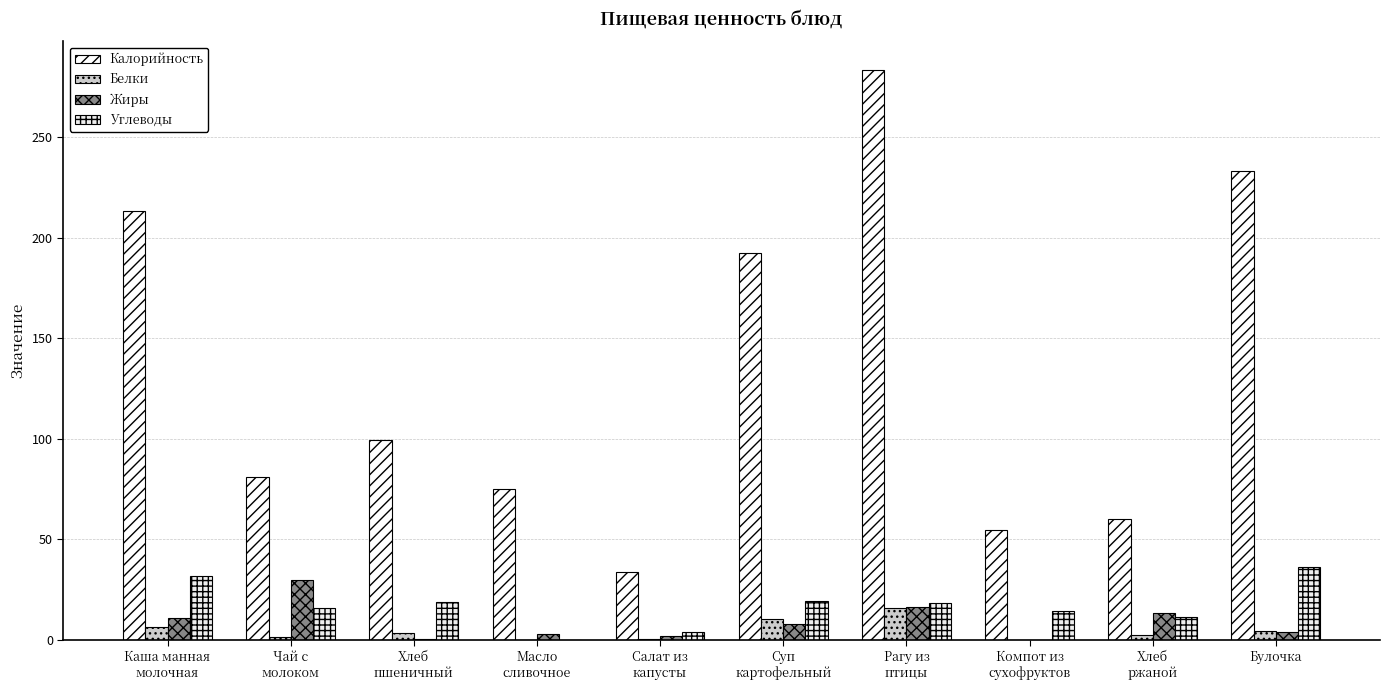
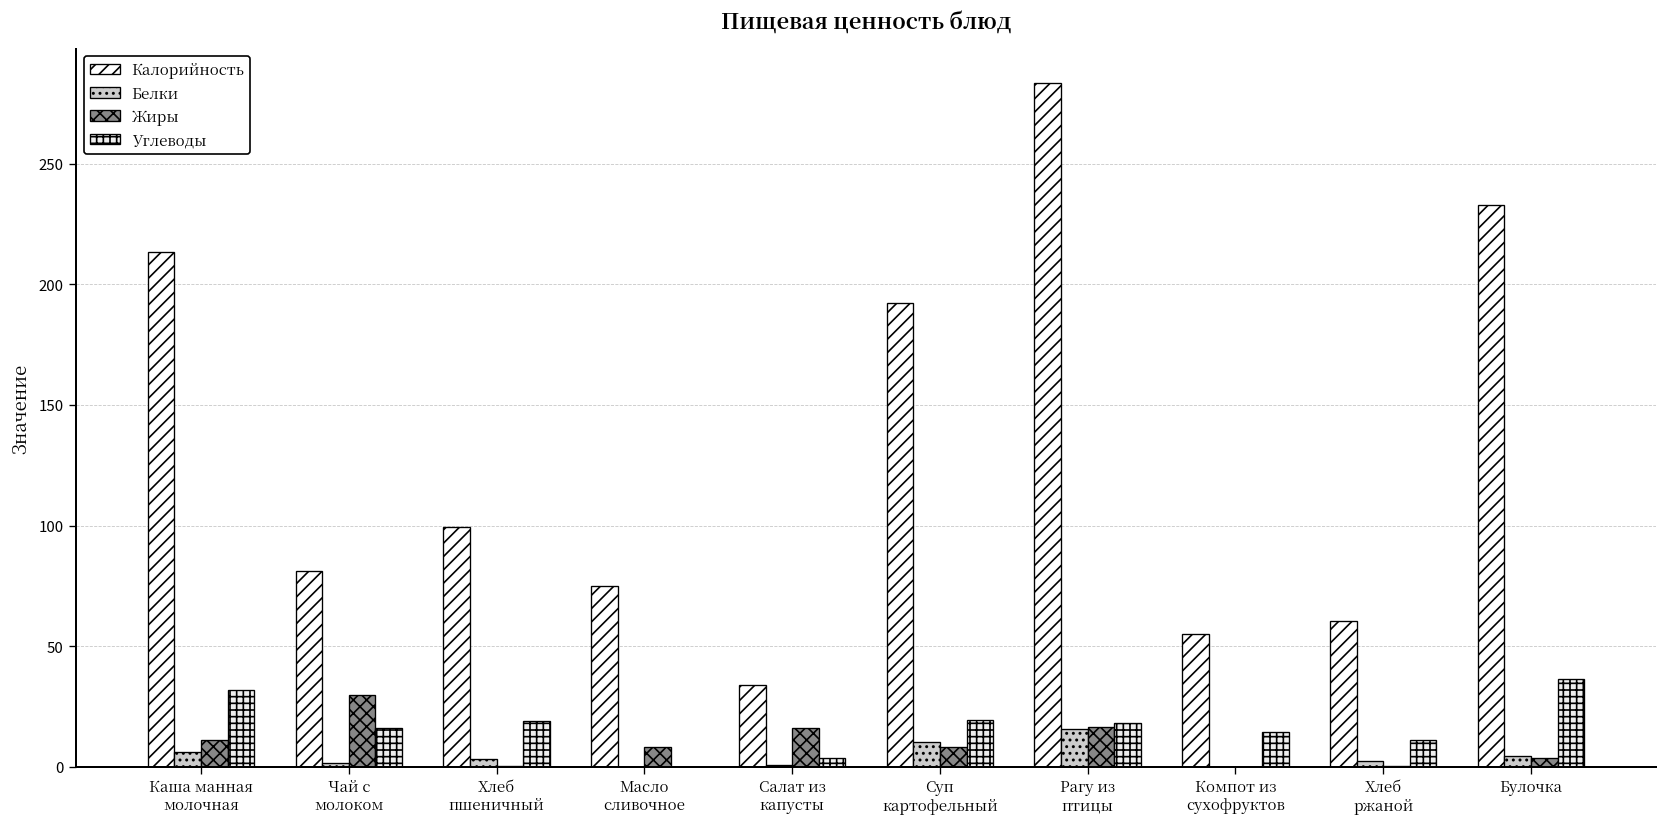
Жиры, Масло сливочное: 3 -> 8
Жиры, Салат из капусты: 2 -> 16
Жиры, Хлеб ржаной: 13 -> 0
